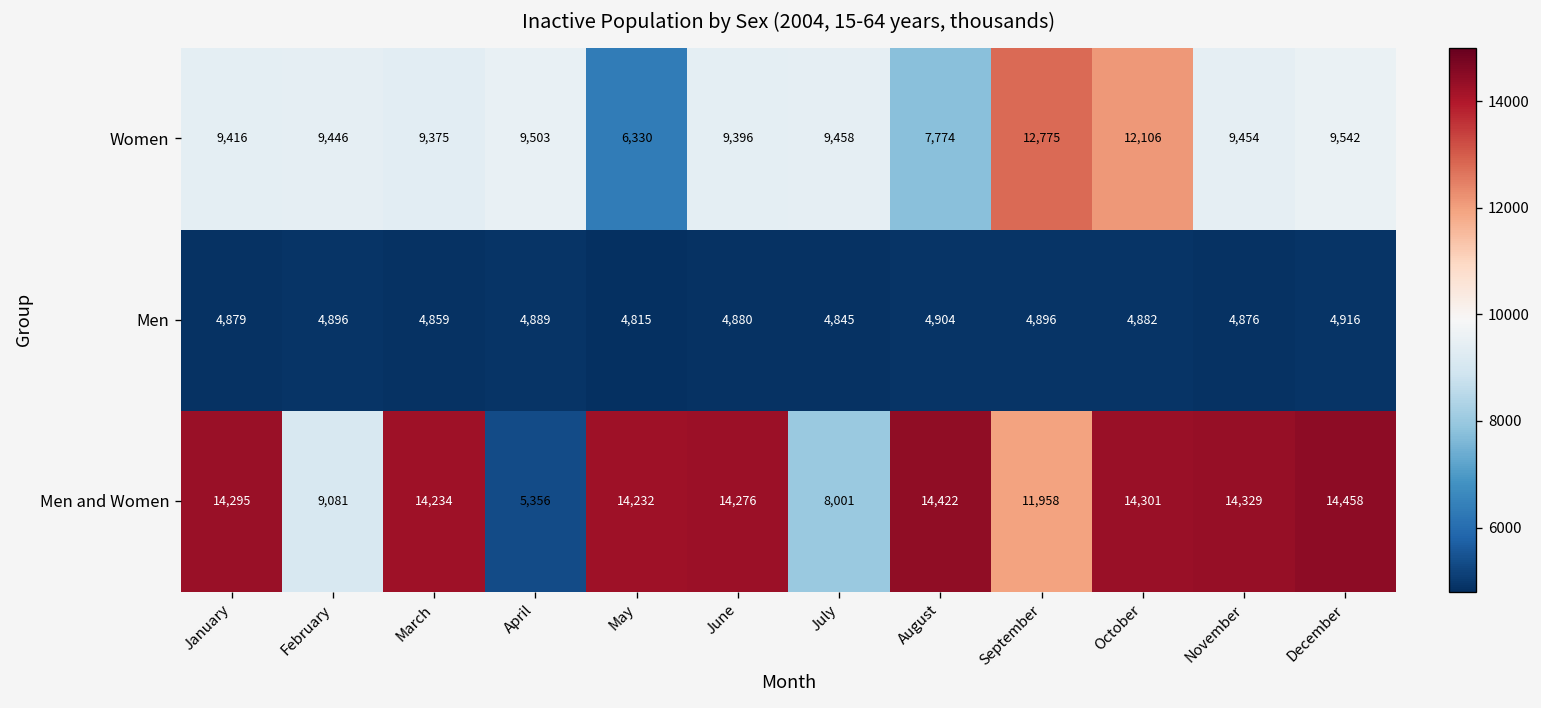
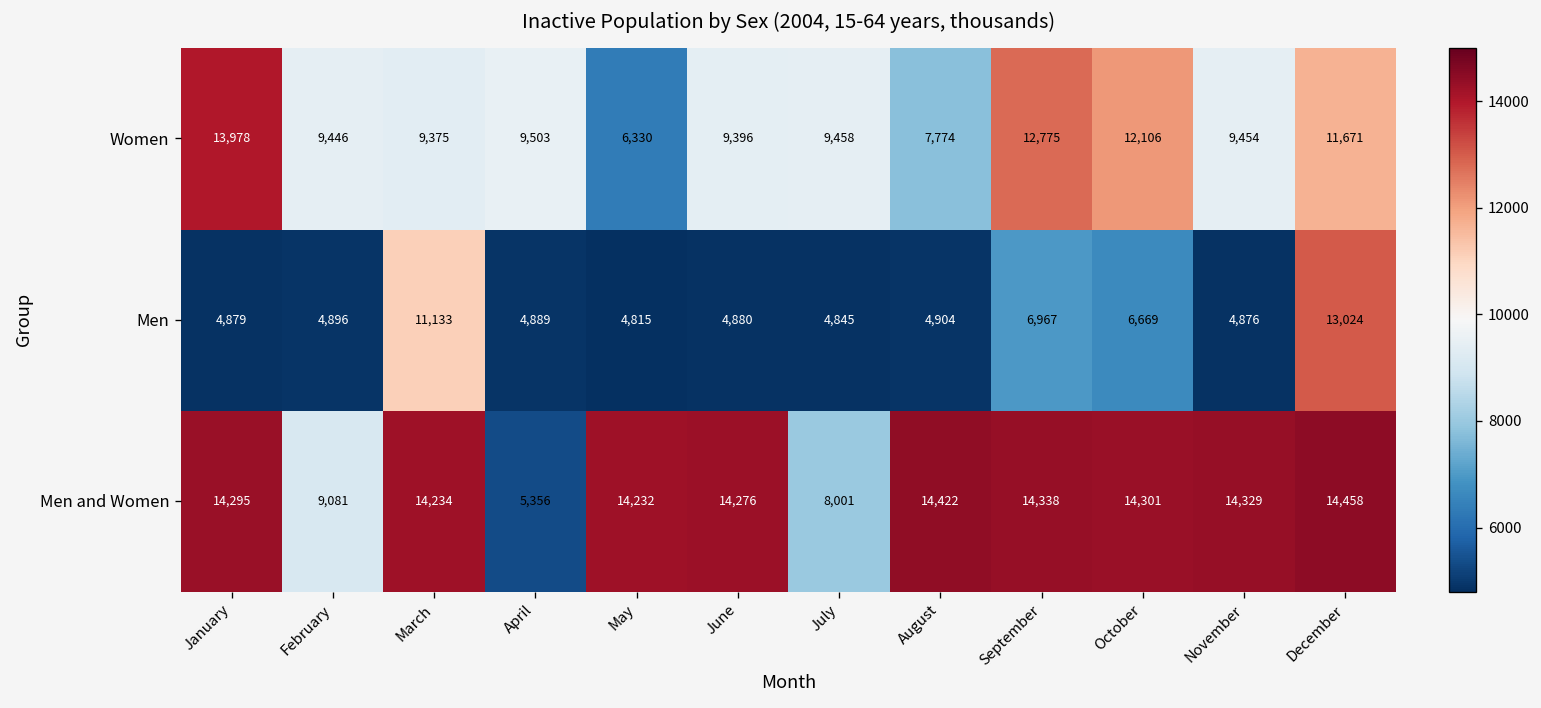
Women, January: 9,416 -> 13,978
Women, December: 9,542 -> 11,671
Men, March: 4,859 -> 11,133
Men, September: 4,896 -> 6,967
Men, October: 4,882 -> 6,669
Men, December: 4,916 -> 13,024
Men and Women, September: 11,958 -> 14,338
